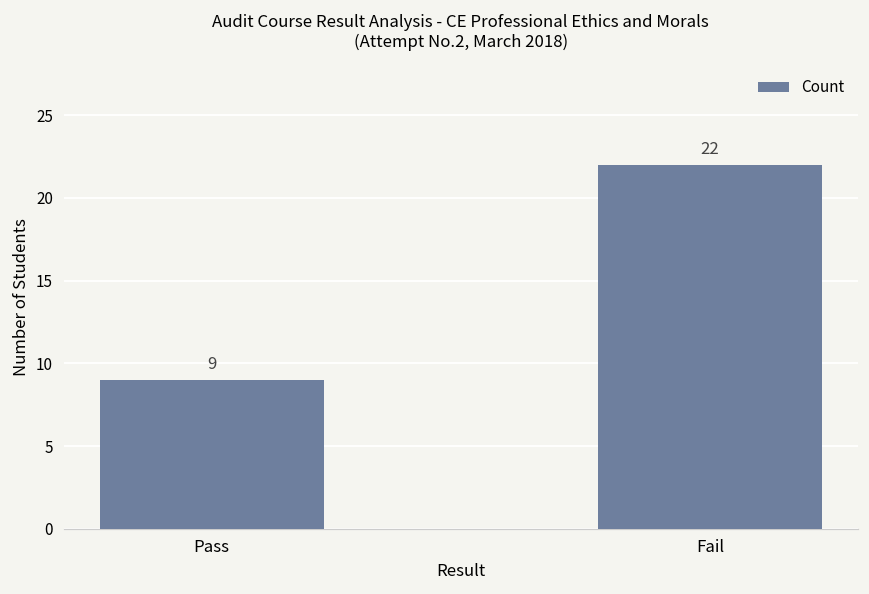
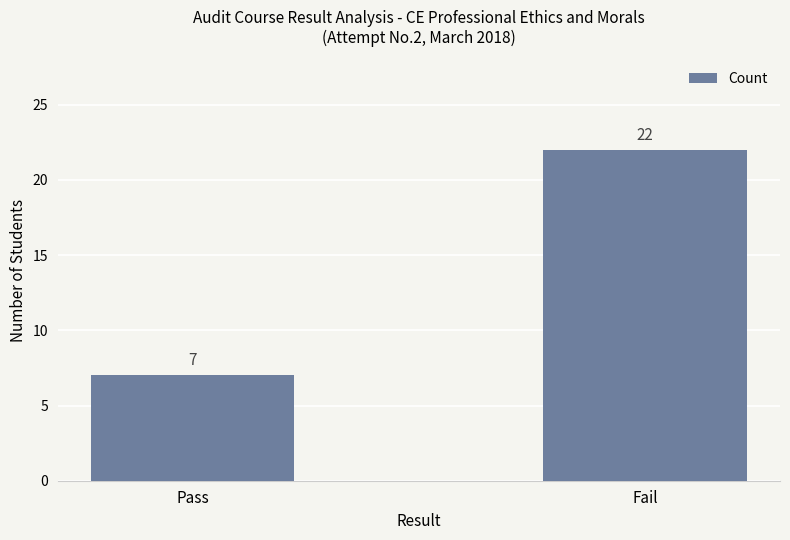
Pass: 9 -> 7
